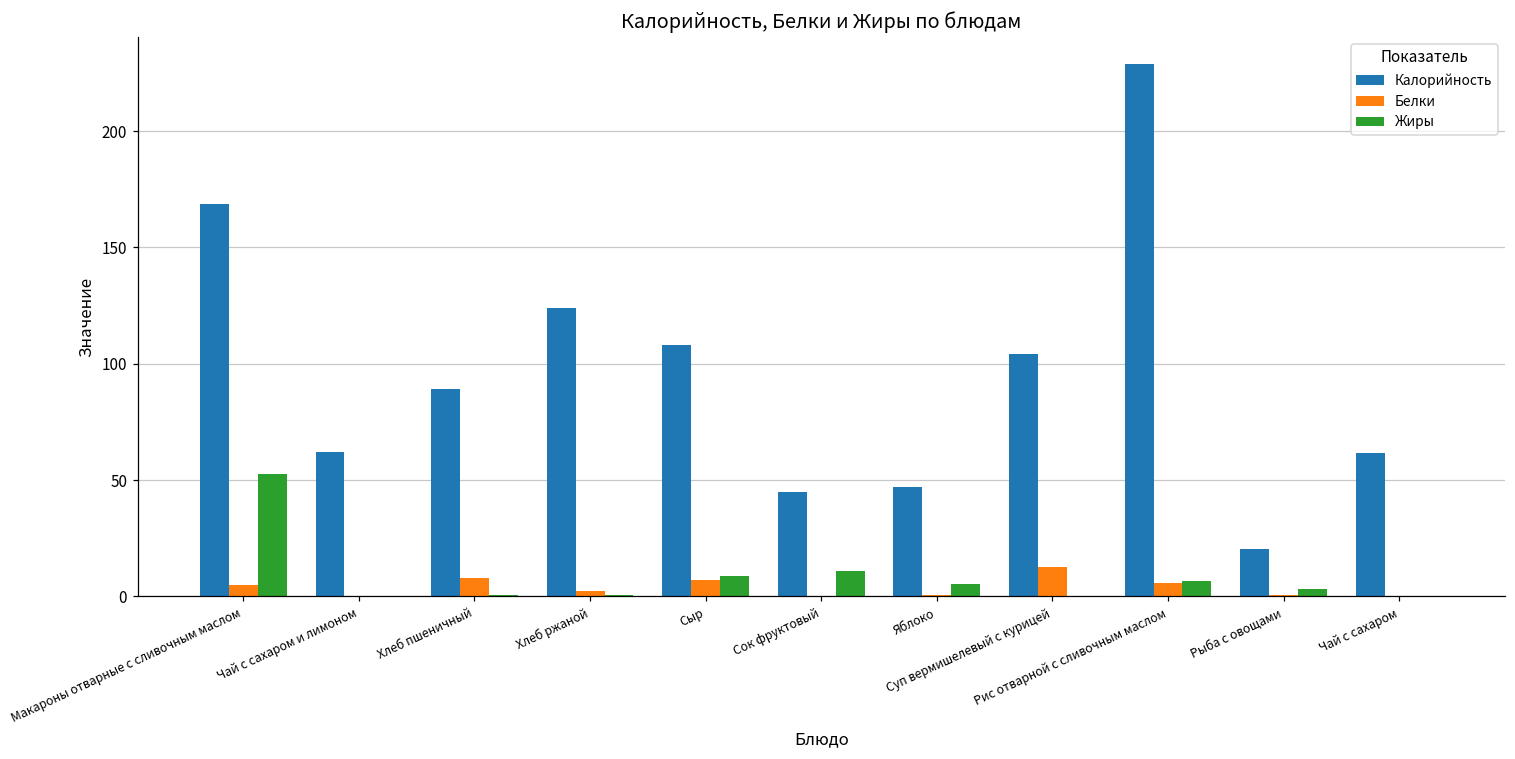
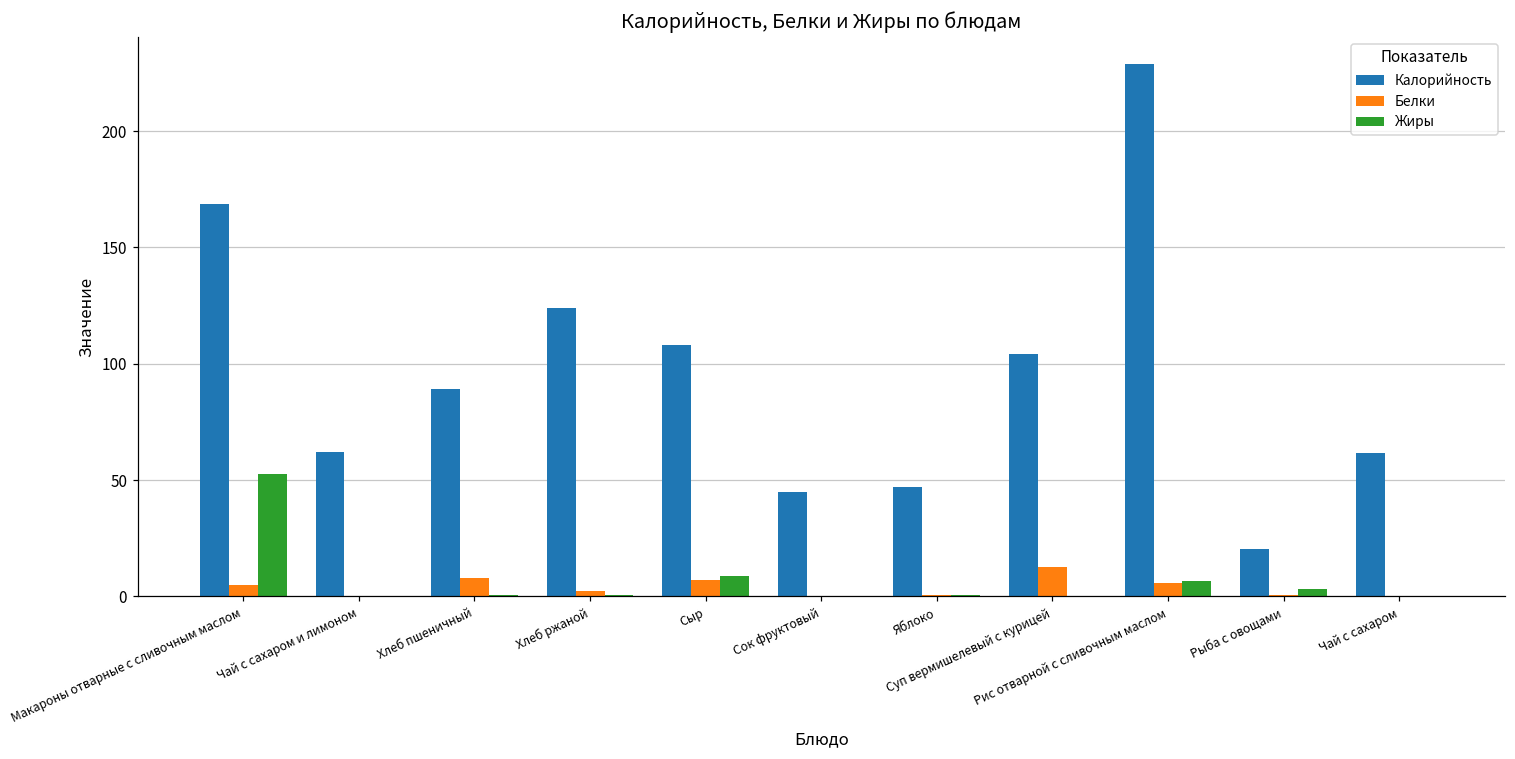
Жиры, Сок фруктовый: 11 -> 0
Жиры, Яблоко: 5 -> 0
